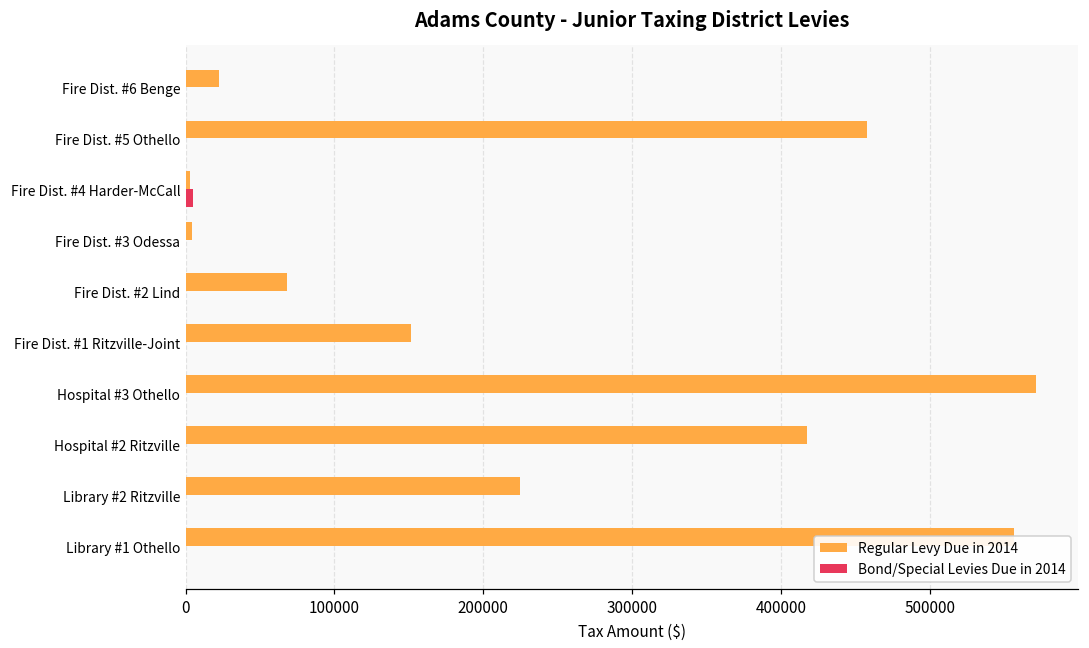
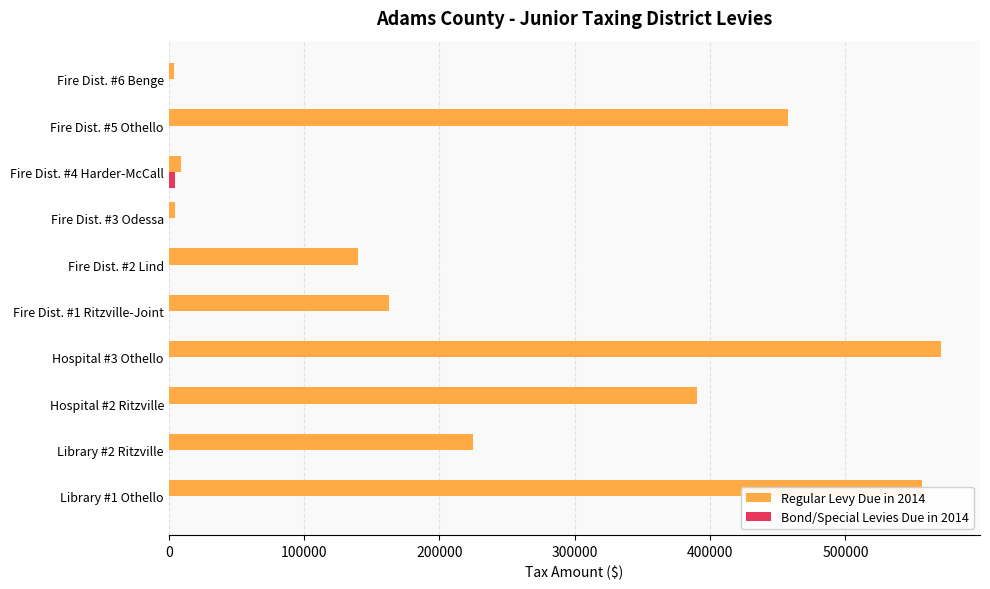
Regular Levy Due in 2014, Fire Dist. #6 Benge: 23000 -> 4000
Regular Levy Due in 2014, Fire Dist. #4 Harder-McCall: 3000 -> 9000
Regular Levy Due in 2014, Fire Dist. #2 Lind: 68000 -> 140000
Regular Levy Due in 2014, Fire Dist. #1 Ritzville-Joint: 152000 -> 163000
Regular Levy Due in 2014, Hospital #2 Ritzville: 417000 -> 390000
